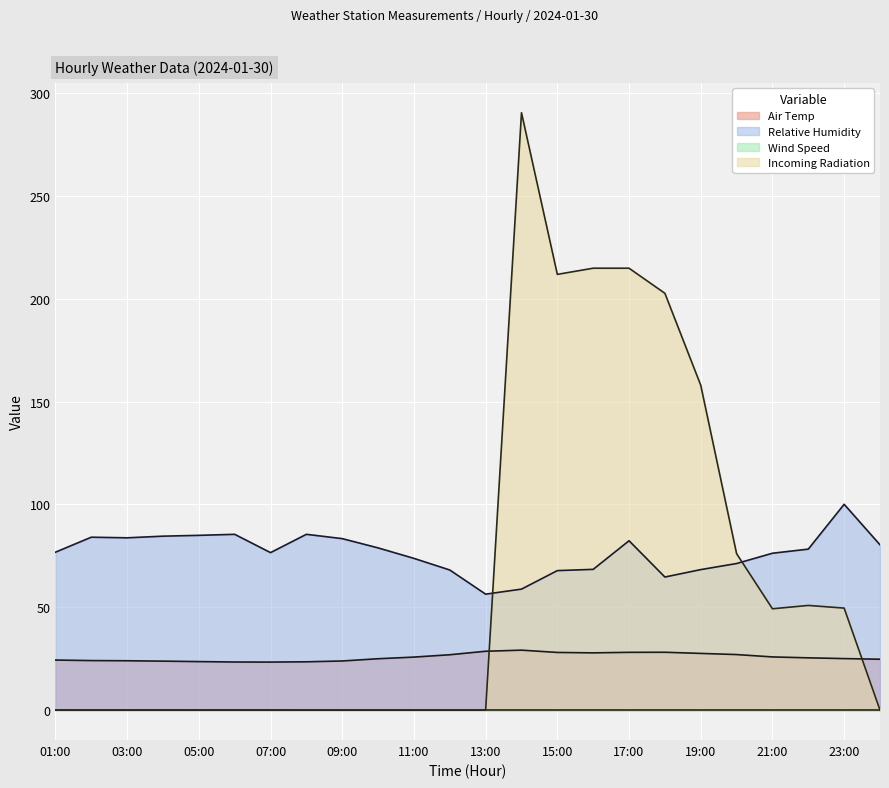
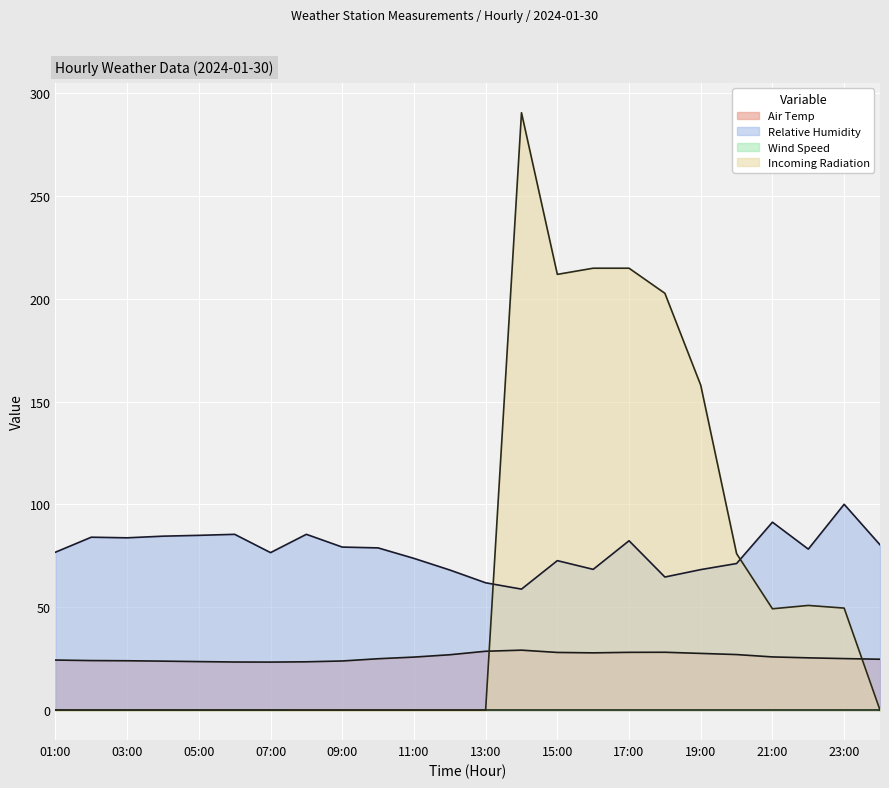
Relative Humidity, 09:00: 83 -> 79
Relative Humidity, 13:00: 56 -> 62
Relative Humidity, 15:00: 68 -> 73
Relative Humidity, 21:00: 76 -> 91
